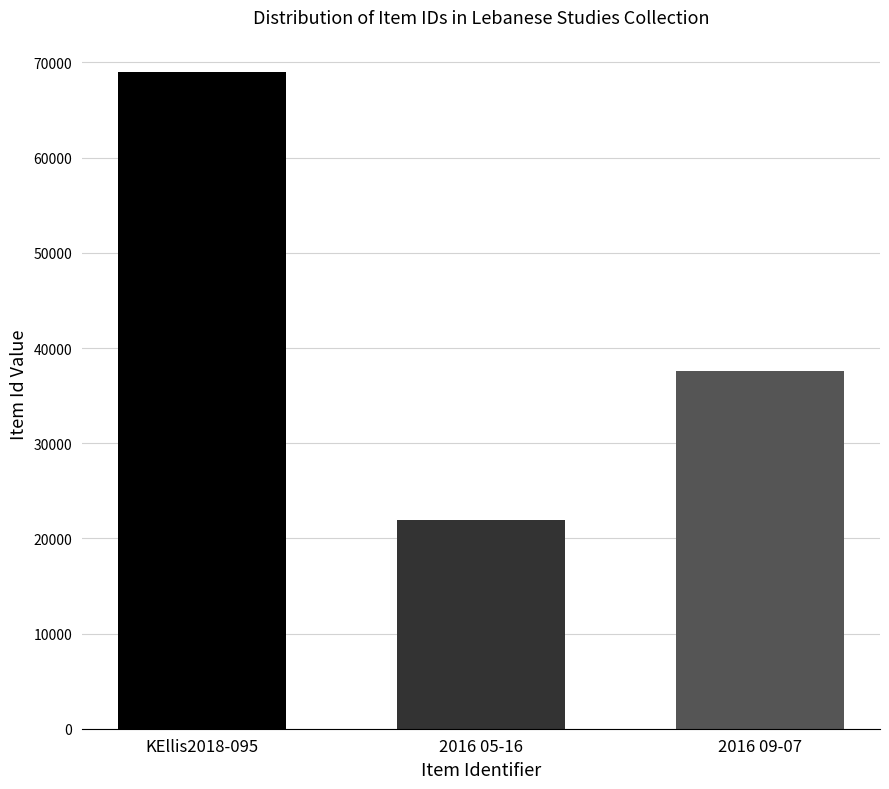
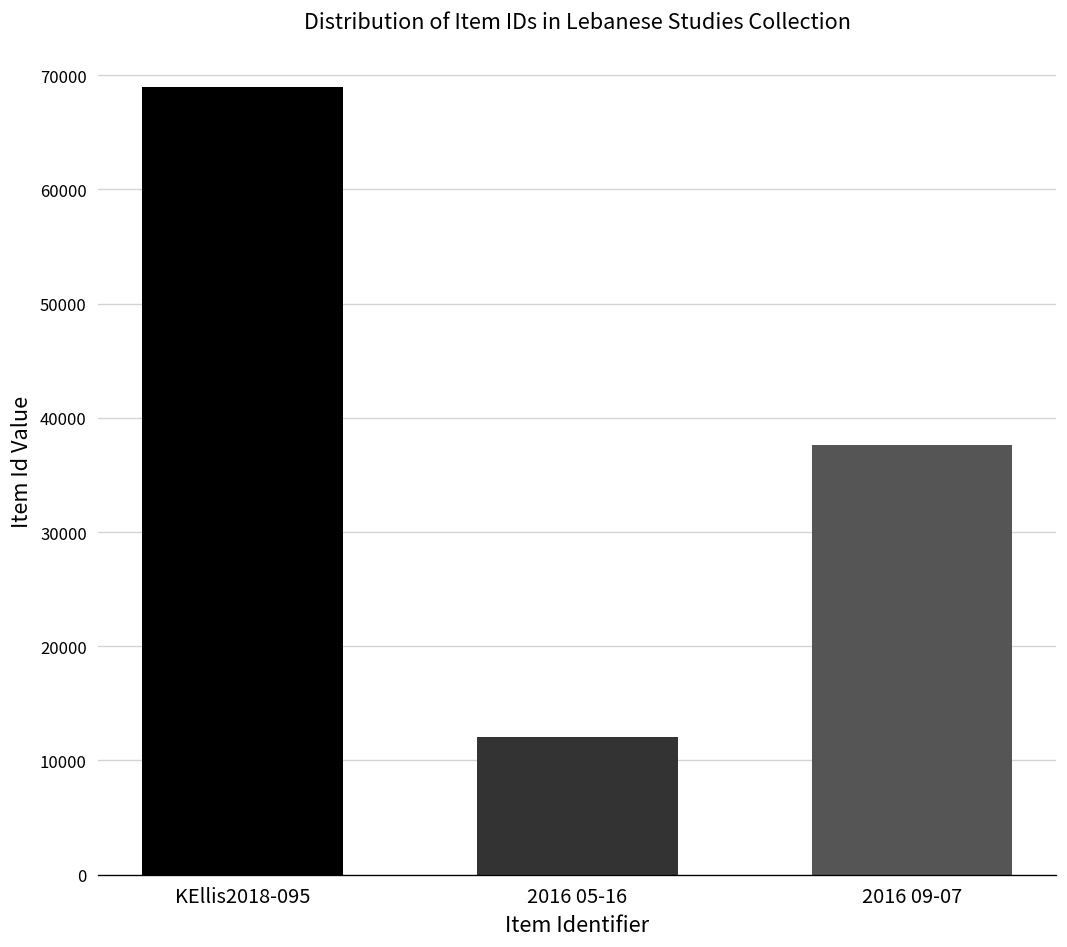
2016 05-16: 22000 -> 12000
